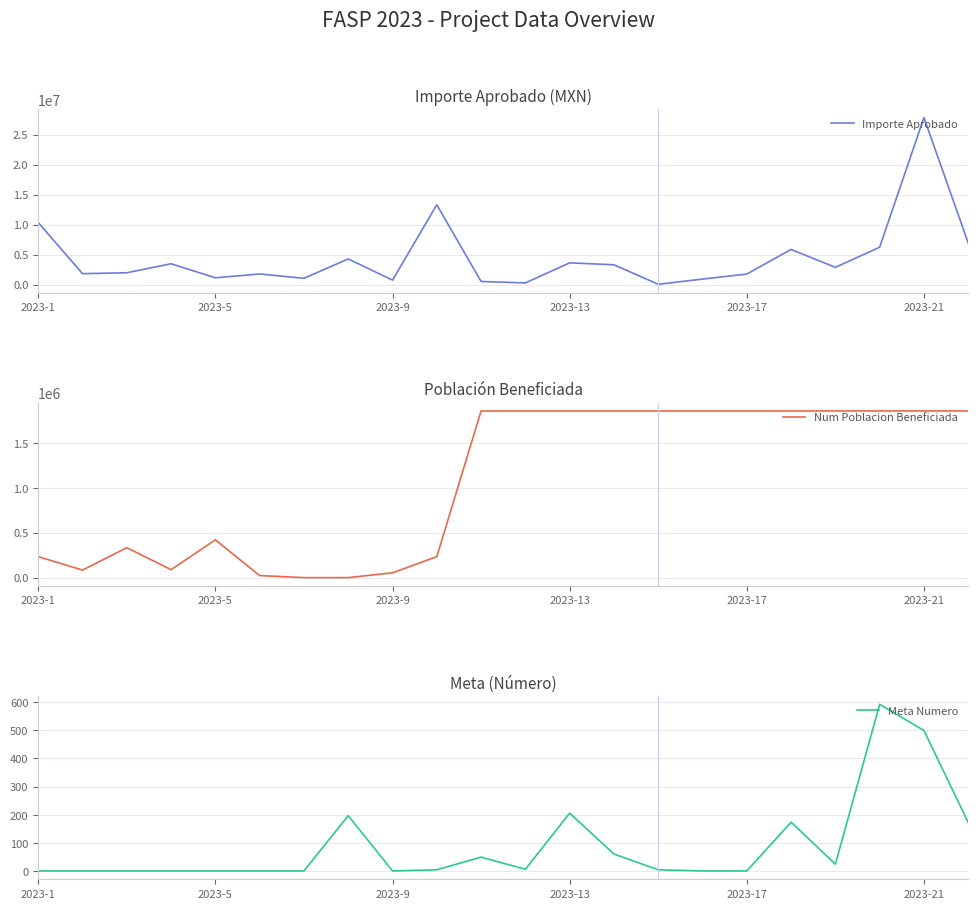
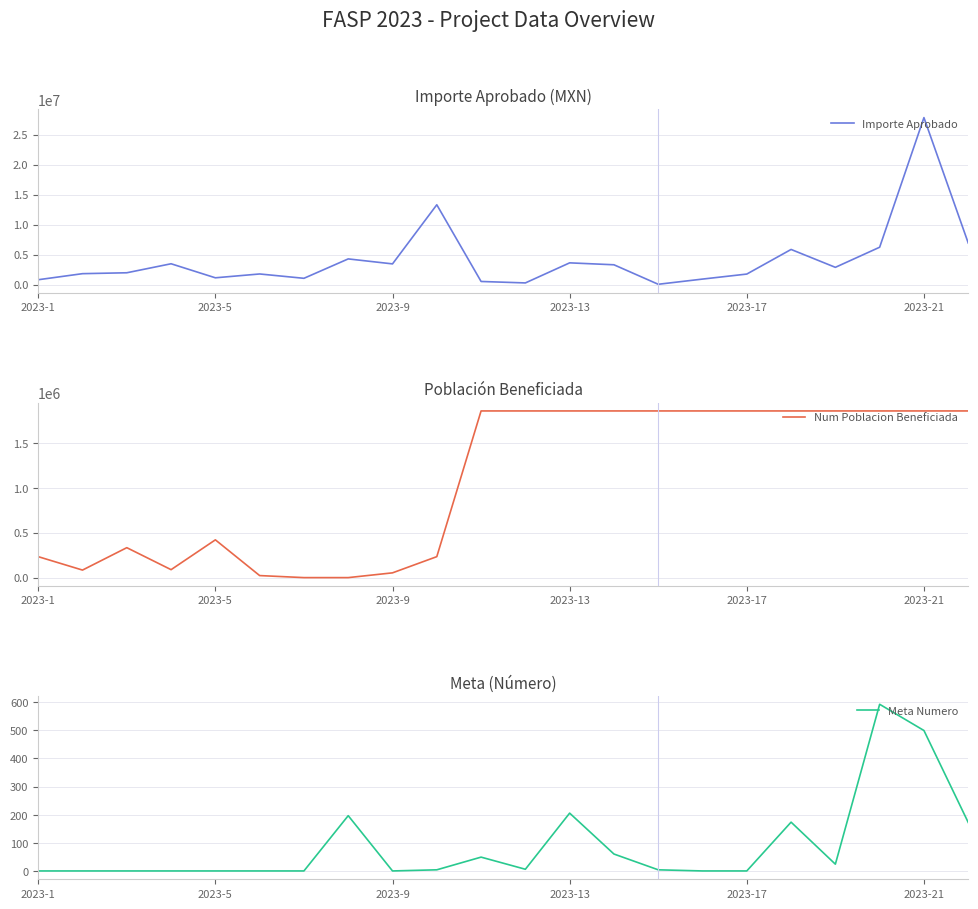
Importe Aprobado (MXN), 2023-1: 10000000 -> 1000000
Importe Aprobado (MXN), 2023-9: 1000000 -> 3000000
